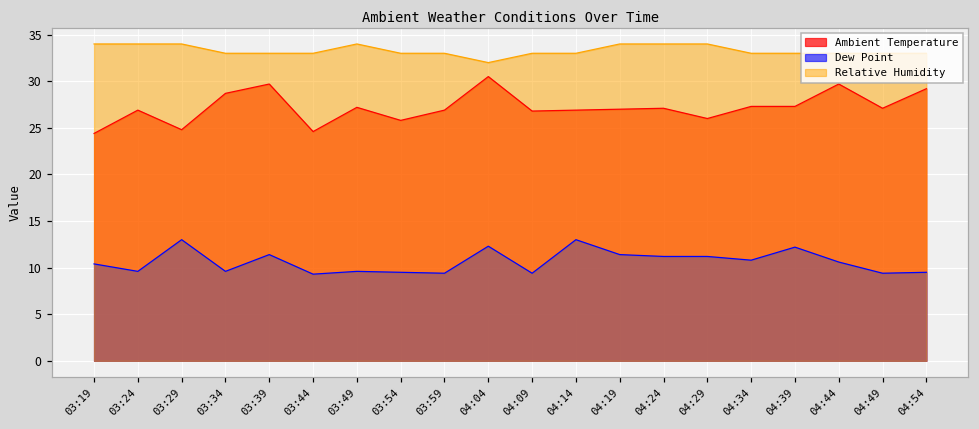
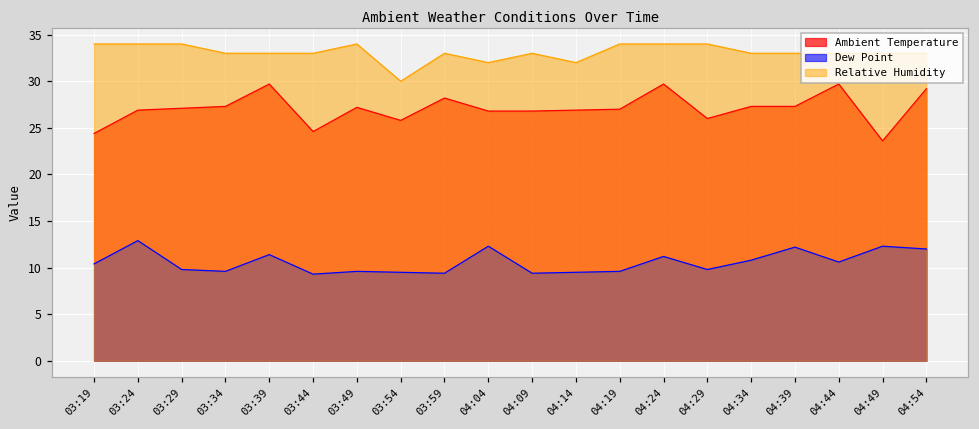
Dew Point, 03:24: 10 -> 13
Ambient Temperature, 03:29: 25 -> 27
Dew Point, 03:29: 13 -> 10
Ambient Temperature, 03:34: 29 -> 27
Relative Humidity, 03:54: 33 -> 30
Ambient Temperature, 03:59: 27 -> 28
Ambient Temperature, 04:04: 31 -> 27
Dew Point, 04:14: 13 -> 10
Relative Humidity, 04:14: 33 -> 32
Dew Point, 04:19: 11 -> 10
Ambient Temperature, 04:24: 27 -> 30
Dew Point, 04:29: 11 -> 10
Ambient Temperature, 04:49: 27 -> 24
Dew Point, 04:49: 9 -> 12
Dew Point, 04:54: 10 -> 12
